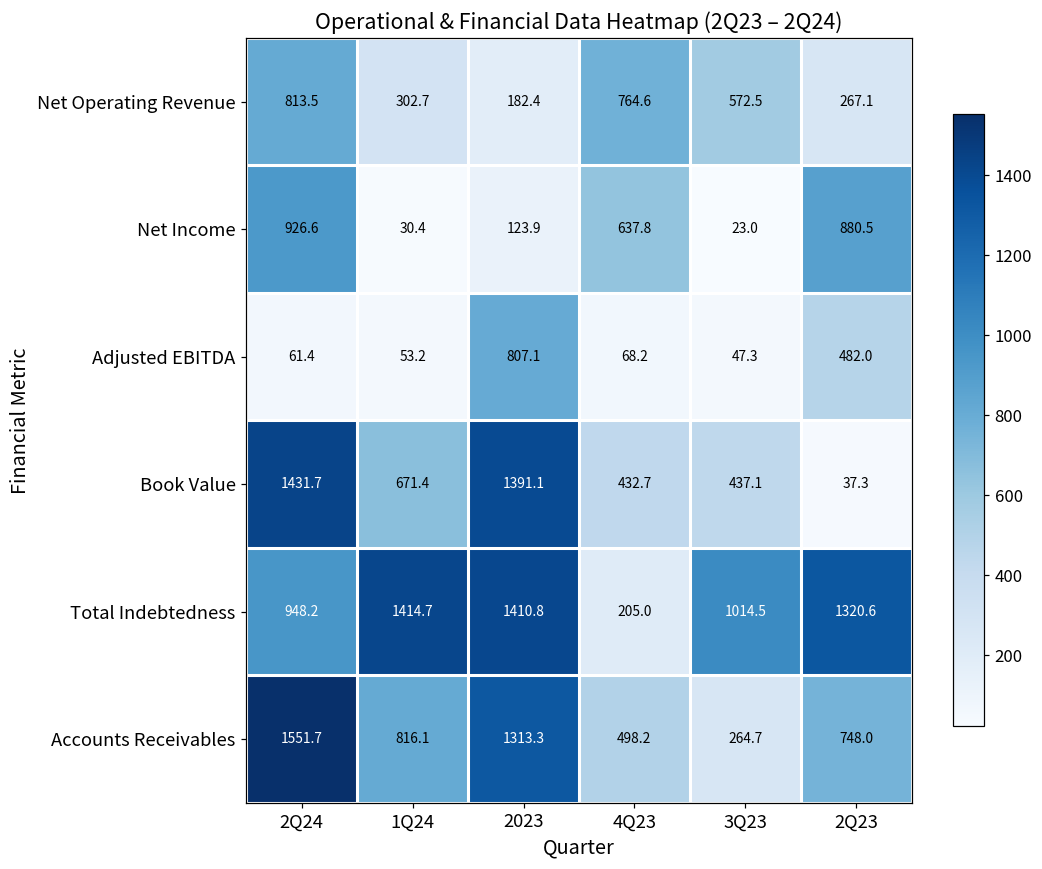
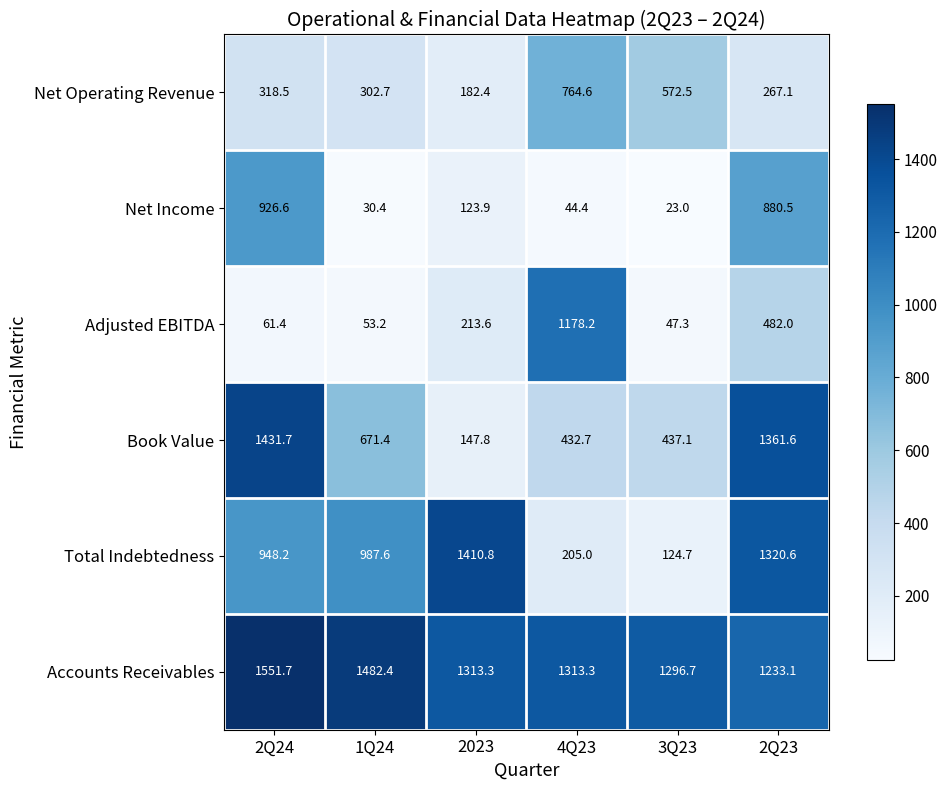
Net Operating Revenue, 2Q24: 813.5 -> 318.5
Net Income, 4Q23: 637.8 -> 44.4
Adjusted EBITDA, 2023: 807.1 -> 213.6
Adjusted EBITDA, 4Q23: 68.2 -> 1178.2
Book Value, 2023: 1391.1 -> 147.8
Book Value, 2Q23: 37.3 -> 1361.6
Total Indebtedness, 1Q24: 1414.7 -> 987.6
Total Indebtedness, 3Q23: 1014.5 -> 124.7
Accounts Receivables, 1Q24: 816.1 -> 1482.4
Accounts Receivables, 4Q23: 498.2 -> 1313.3
Accounts Receivables, 3Q23: 264.7 -> 1296.7
Accounts Receivables, 2Q23: 748.0 -> 1233.1
